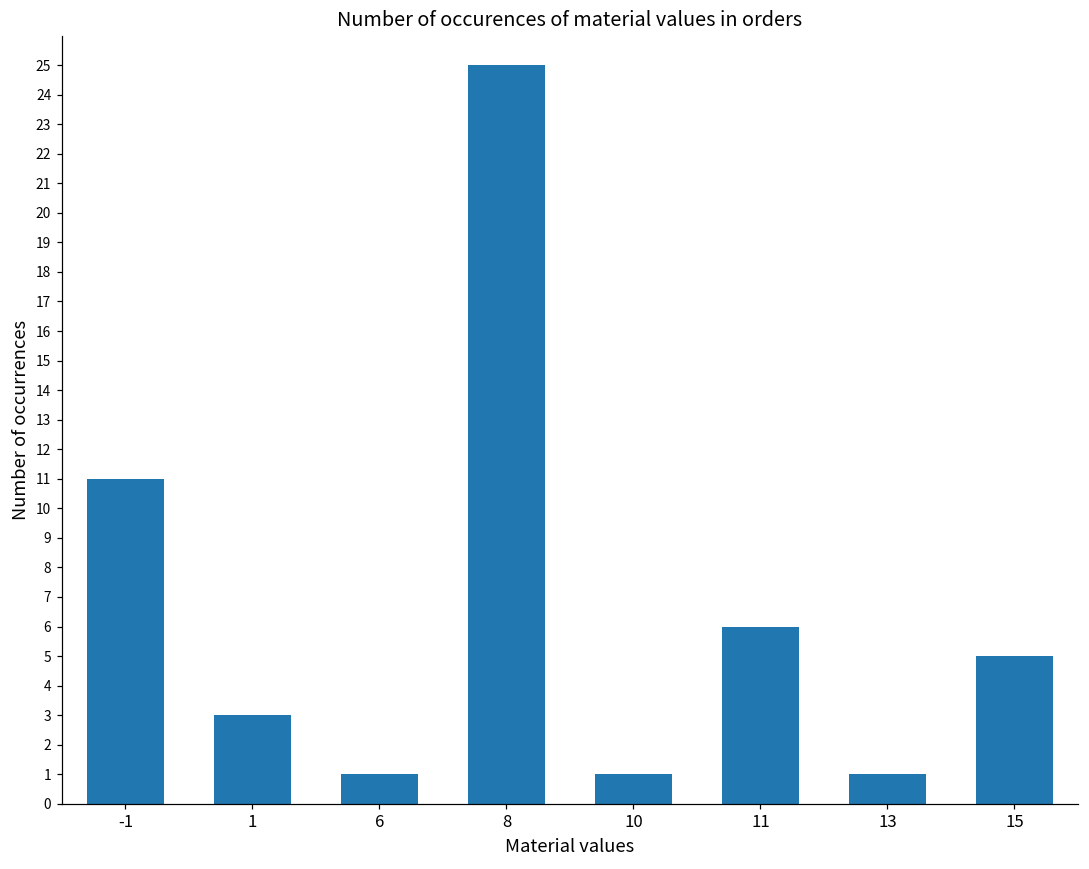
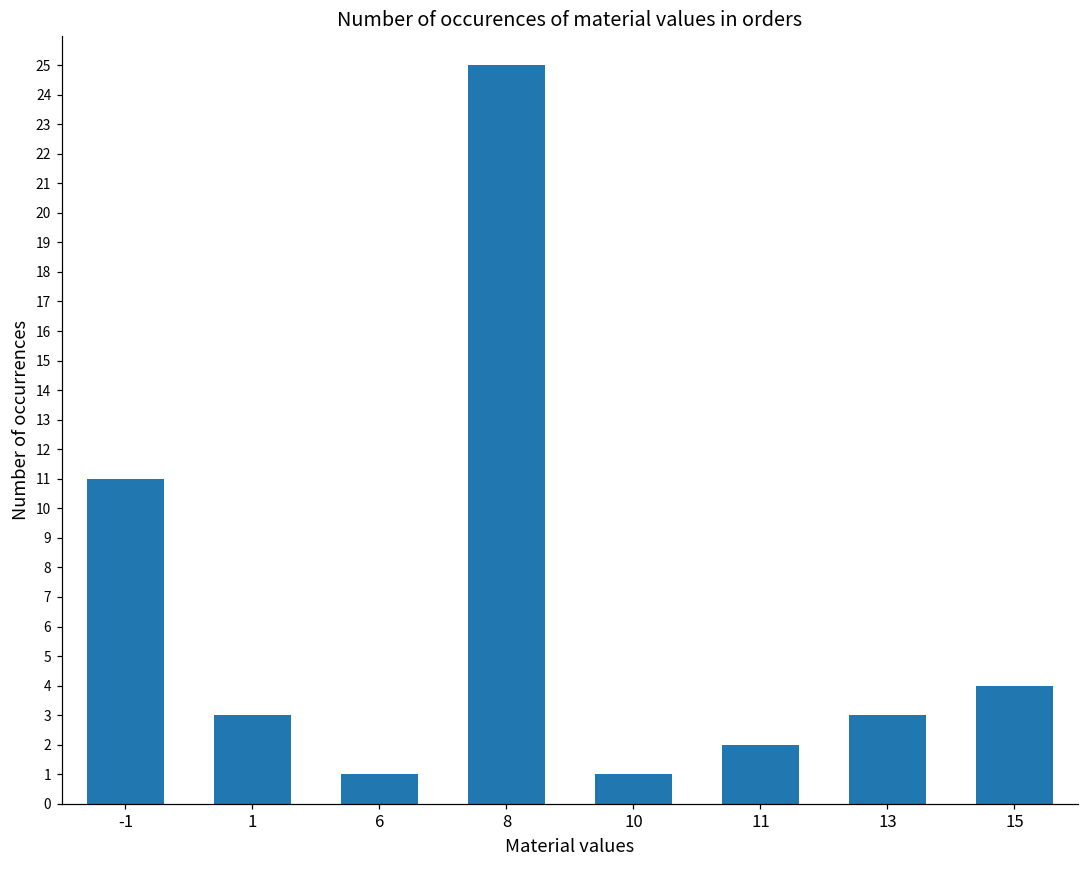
11: 6 -> 2
13: 1 -> 3
15: 5 -> 4
